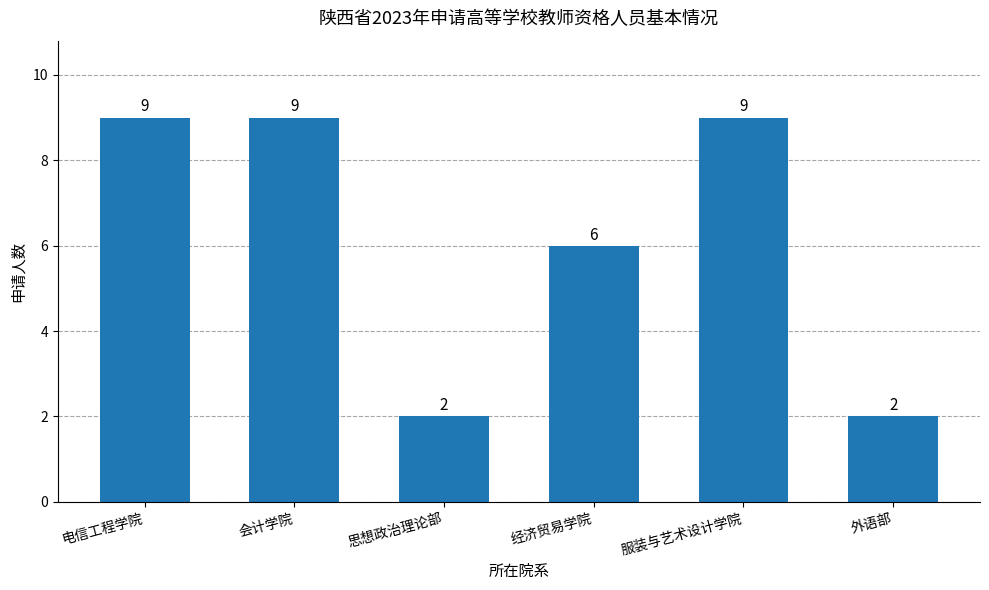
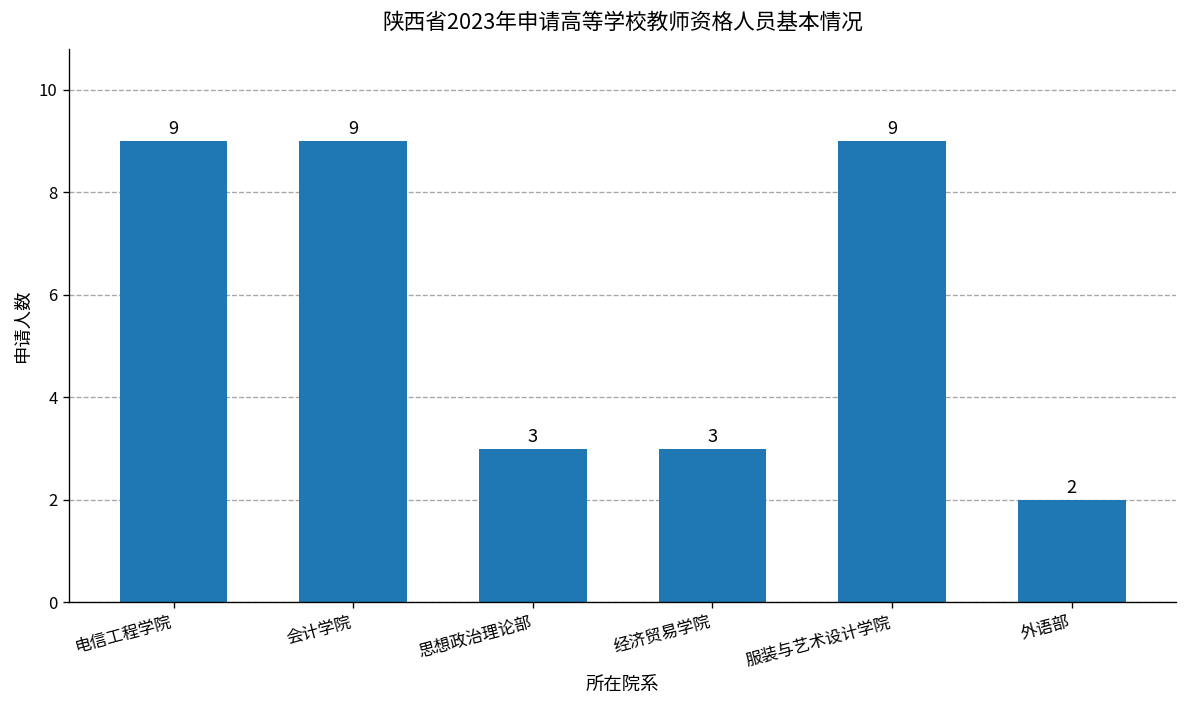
思想政治理论部: 2 -> 3
经济贸易学院: 6 -> 3
